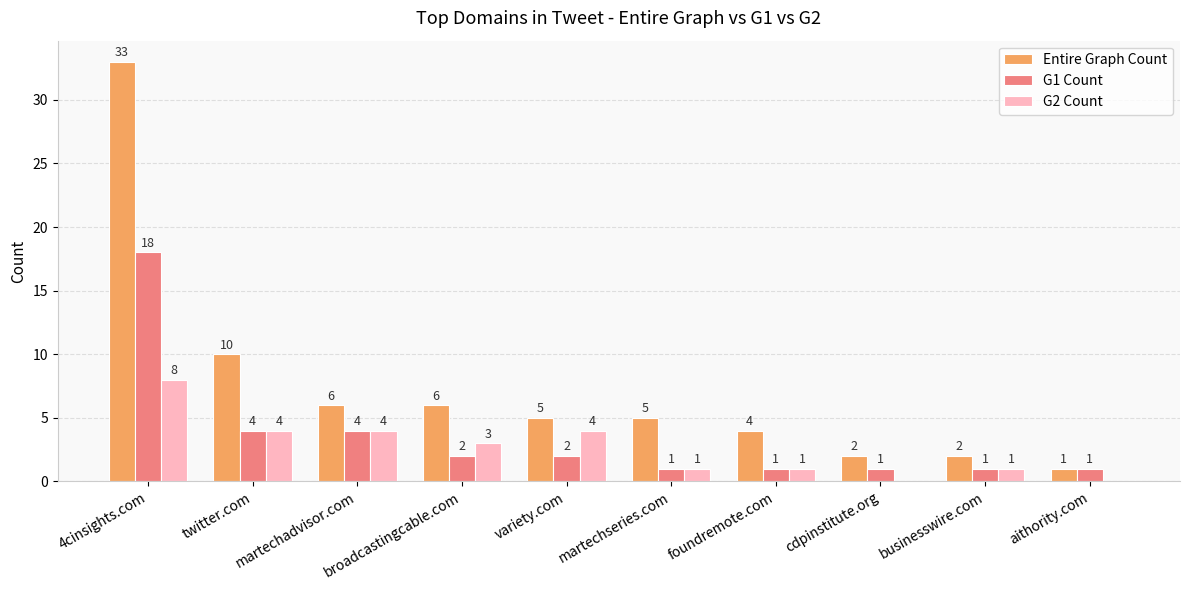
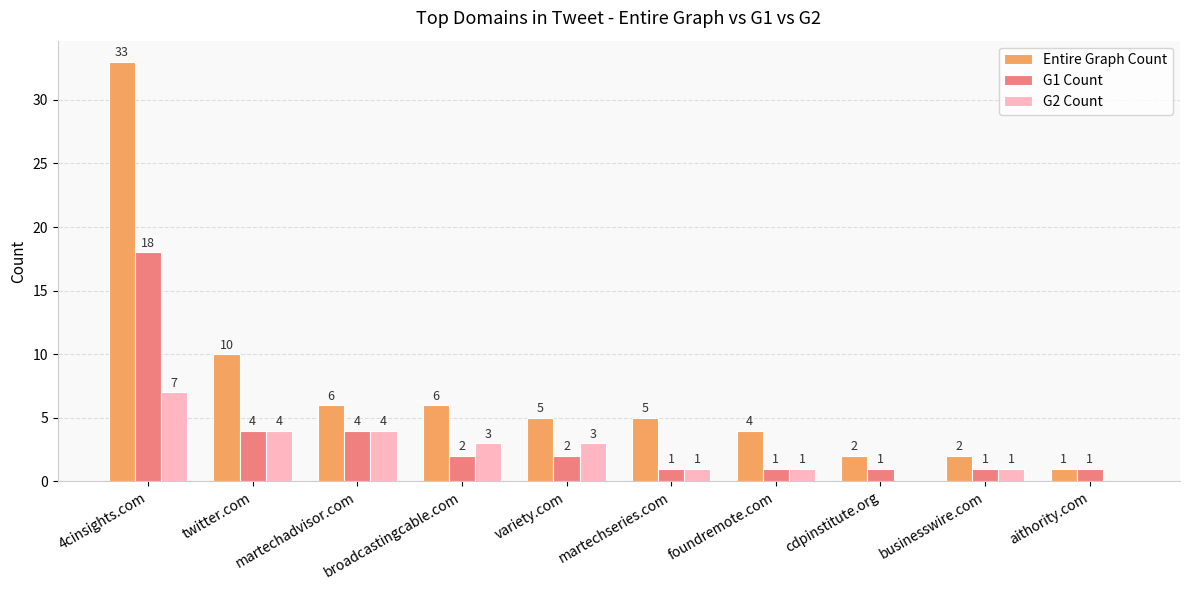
G2 Count, 4cinsights.com: 8 -> 7
G2 Count, variety.com: 4 -> 3
